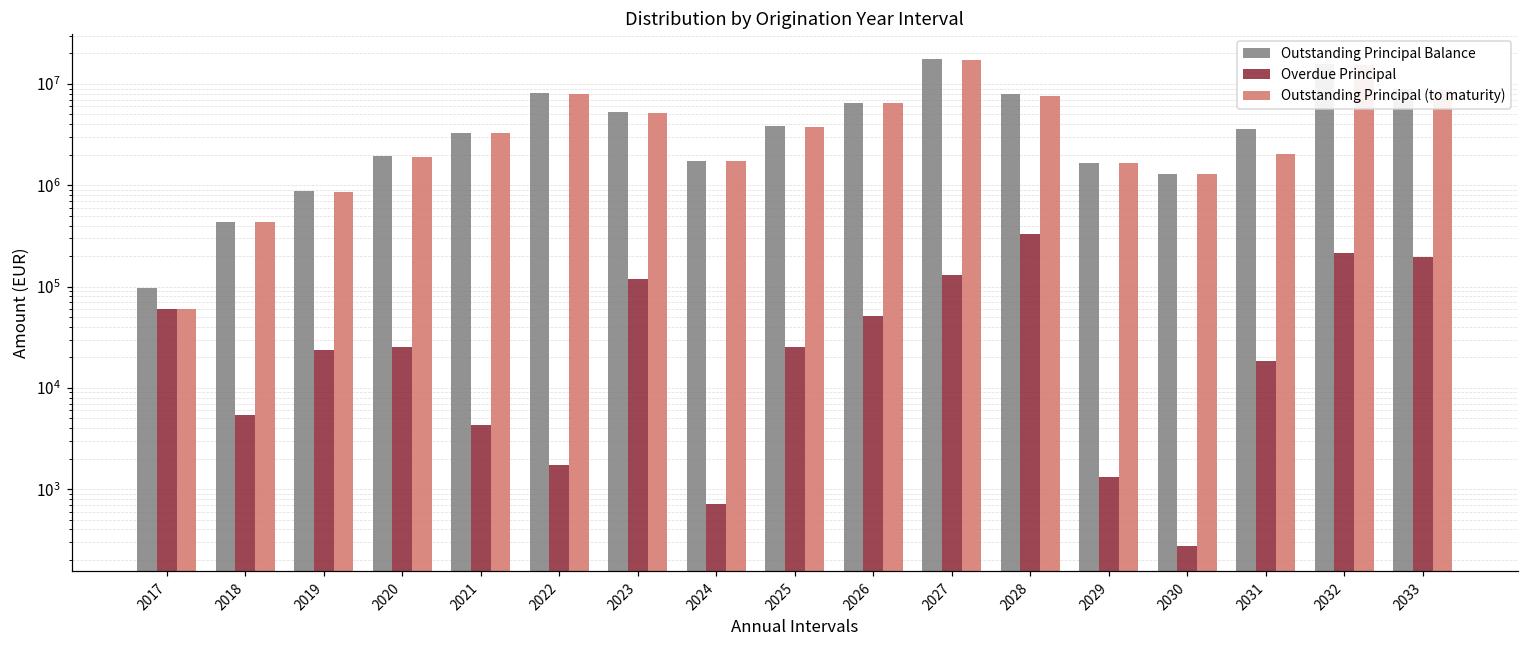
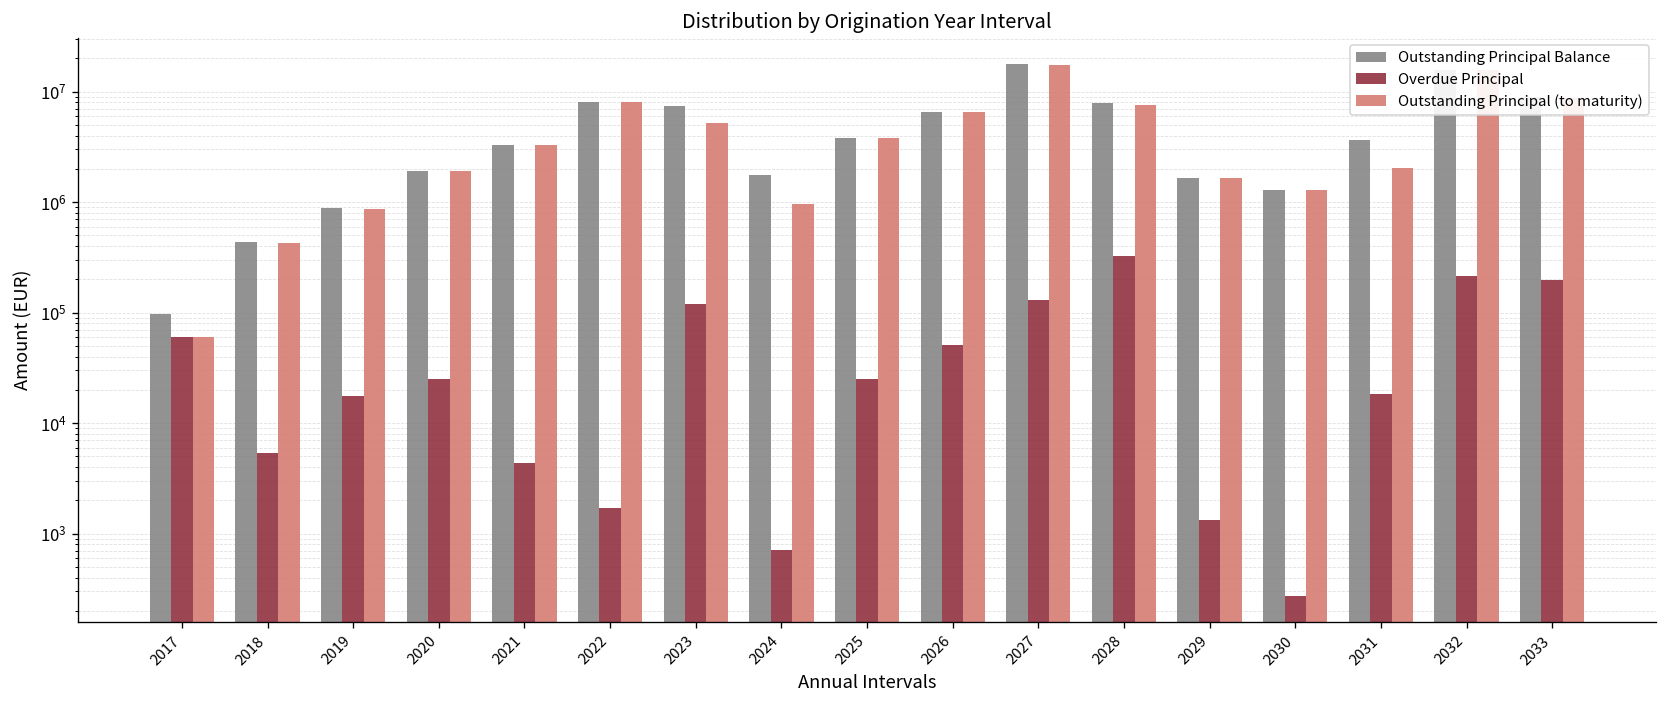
Overdue Principal, 2019: 24000 -> 17000
Outstanding Principal Balance, 2023: 5000000 -> 7000000
Outstanding Principal (to maturity), 2024: 1700000 -> 1000000
